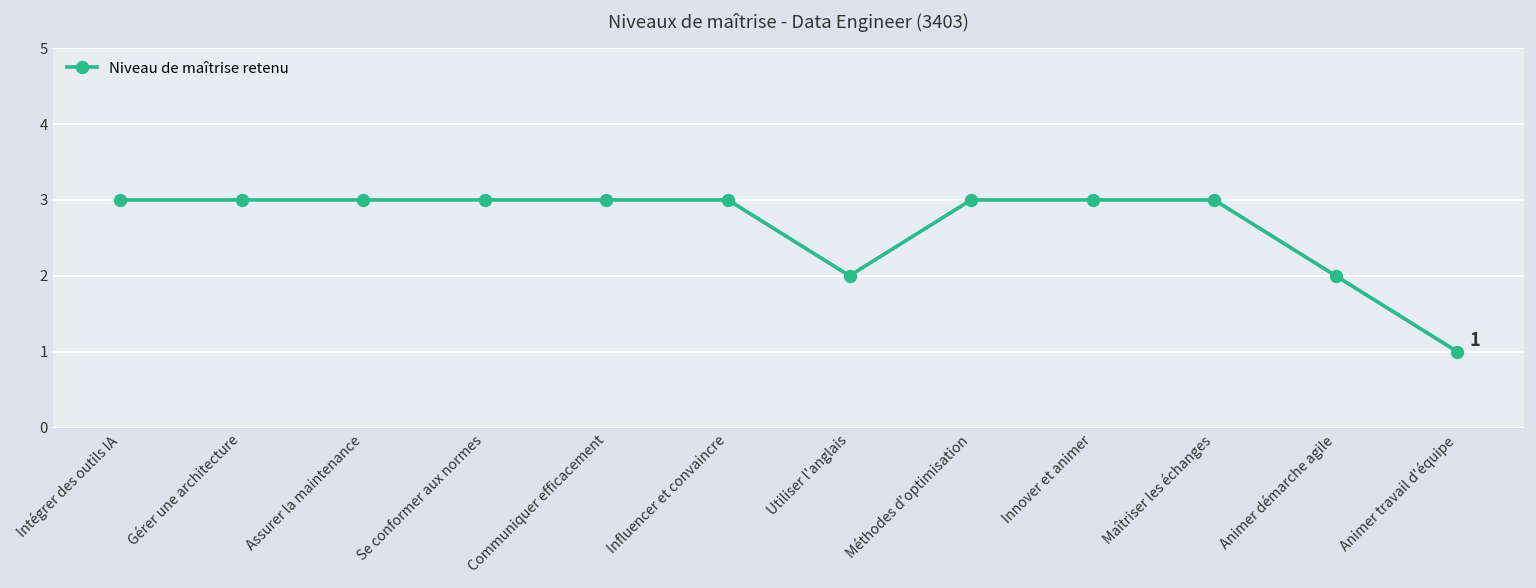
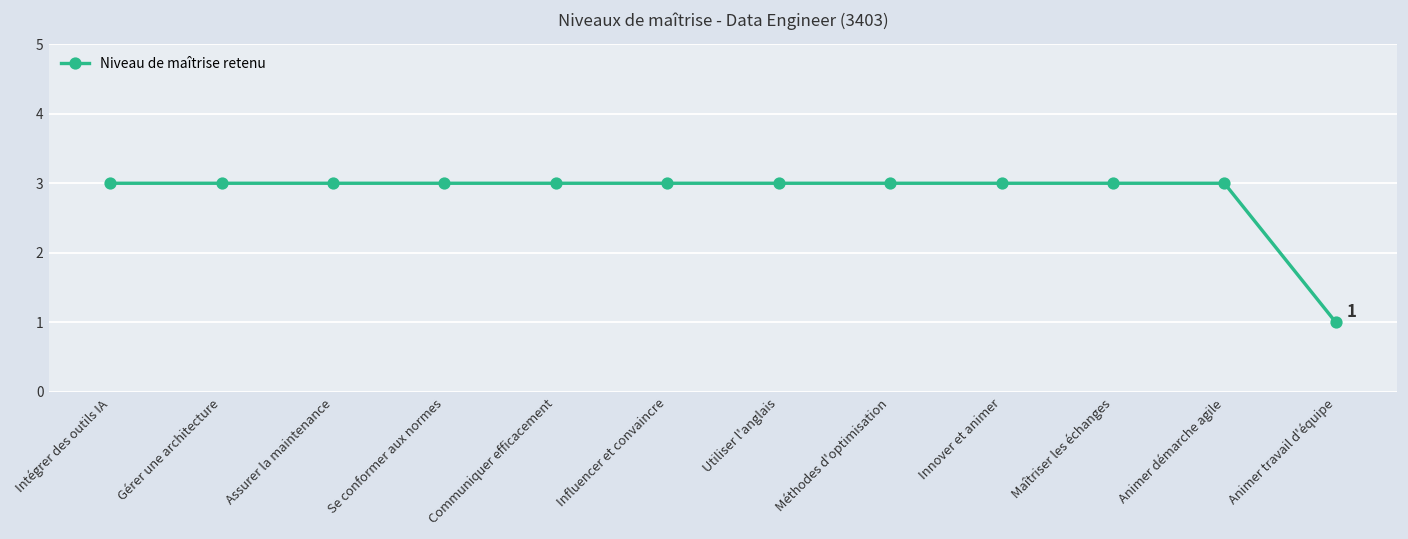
Utiliser l'anglais: 2 -> 3
Animer démarche agile: 2 -> 3
